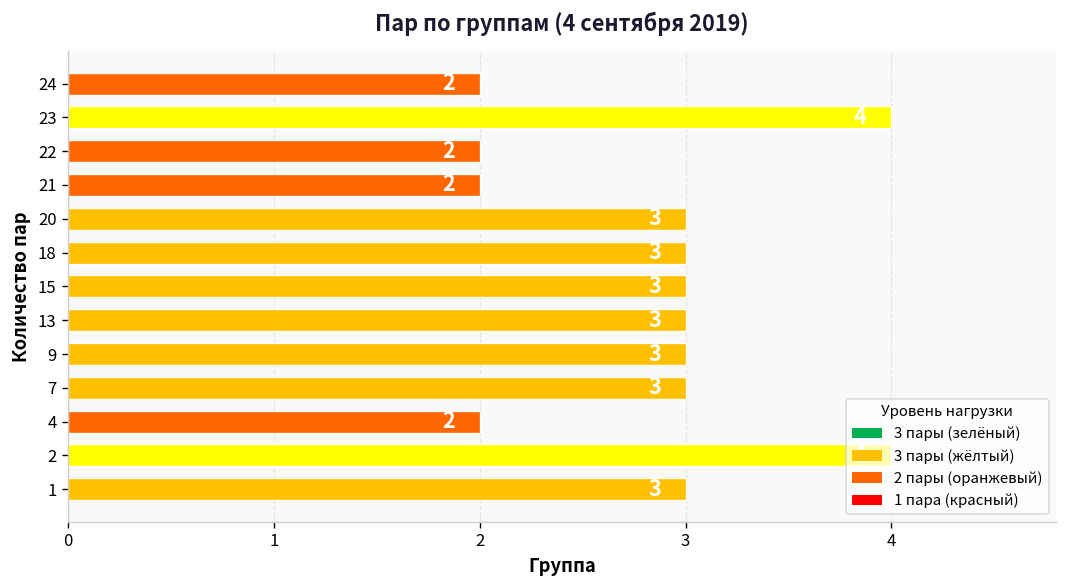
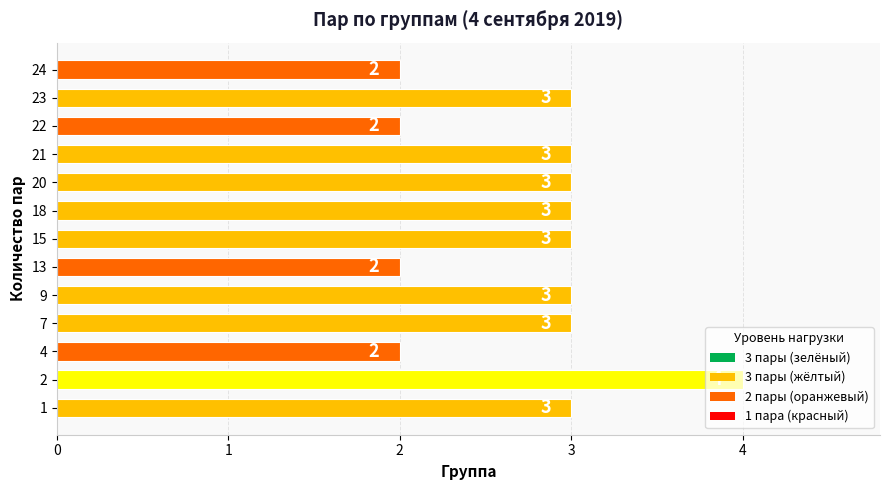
23: 4 -> 3
21: 2 -> 3
13: 3 -> 2
